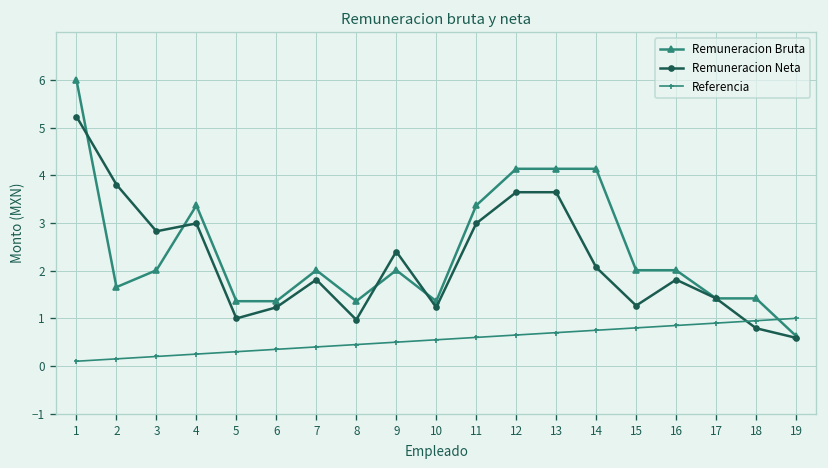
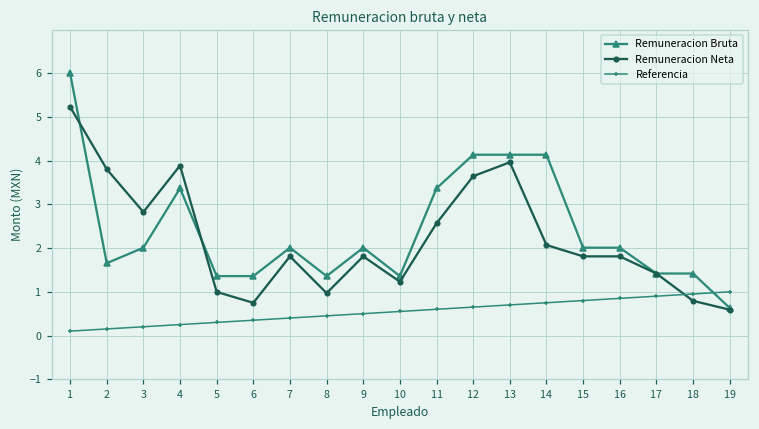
Remuneracion Neta, 4: 3.0 -> 3.9
Remuneracion Neta, 6: 1.2 -> 0.7
Remuneracion Neta, 9: 2.4 -> 1.8
Remuneracion Neta, 11: 3.0 -> 2.6
Remuneracion Neta, 13: 3.6 -> 4.0
Remuneracion Neta, 15: 1.3 -> 1.8
